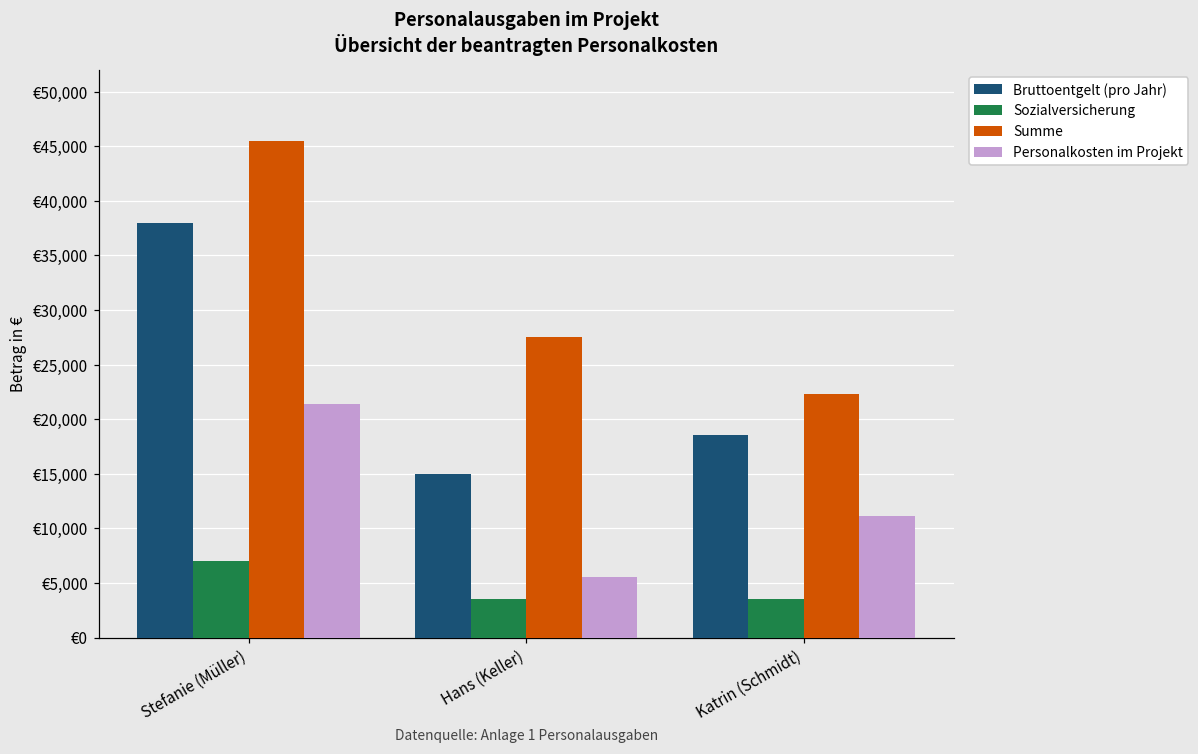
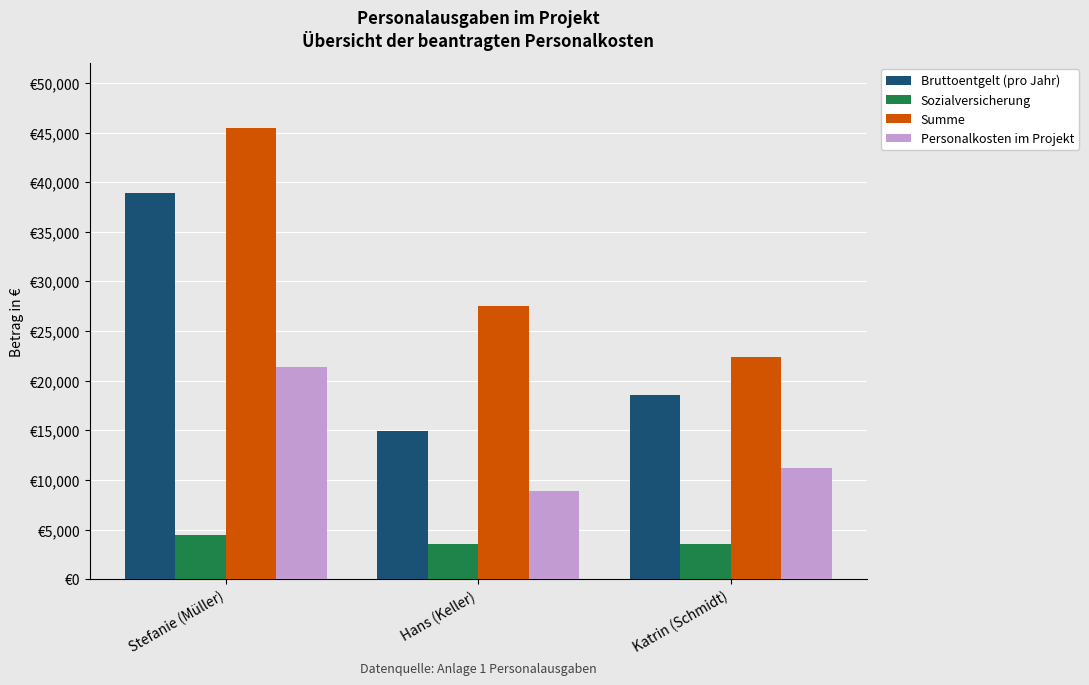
Bruttoentgelt (pro Jahr), Stefanie (Müller): €38,000 -> €39,000
Sozialversicherung, Stefanie (Müller): €7,000 -> €4,000
Personalkosten im Projekt, Hans (Keller): €6,000 -> €9,000
